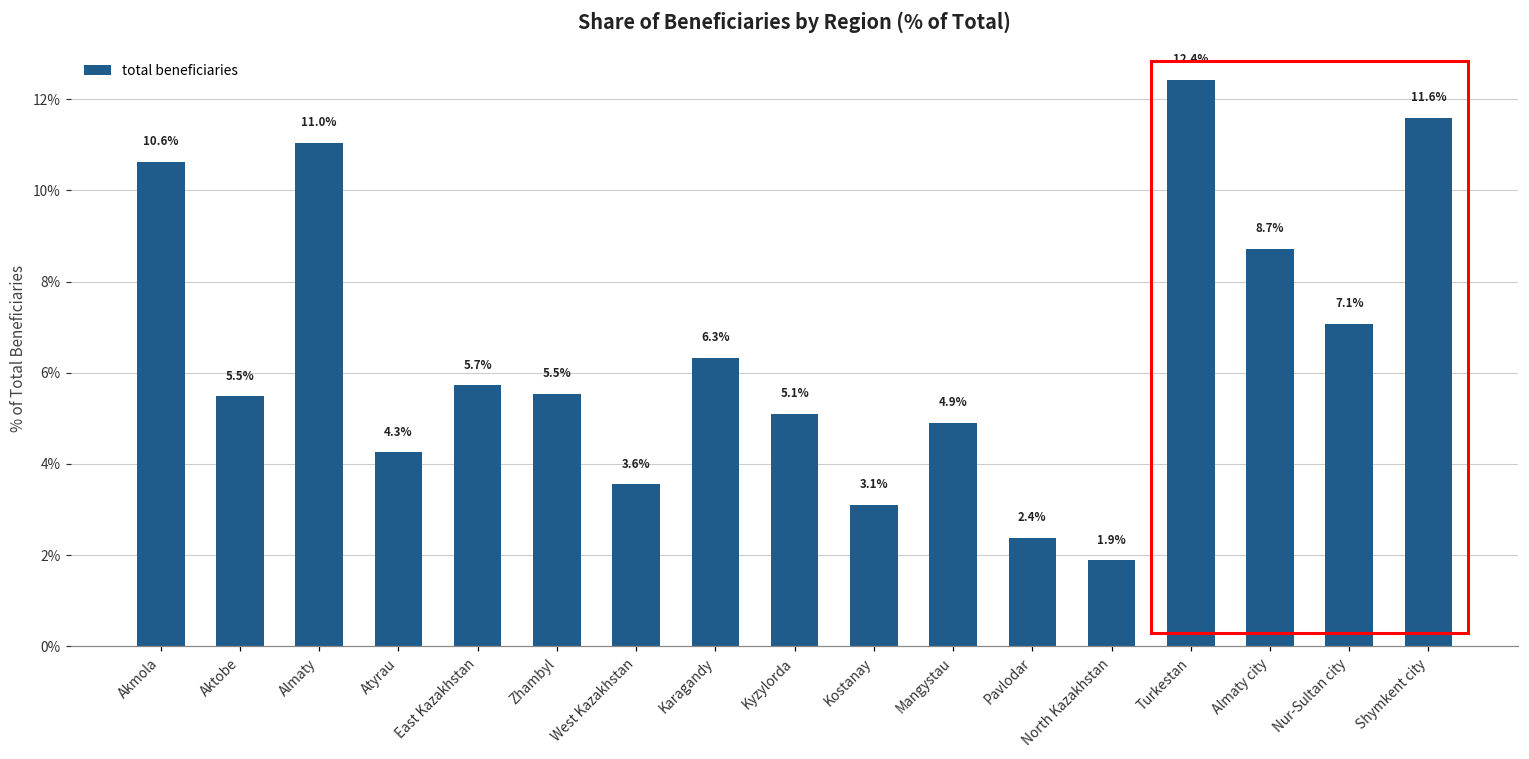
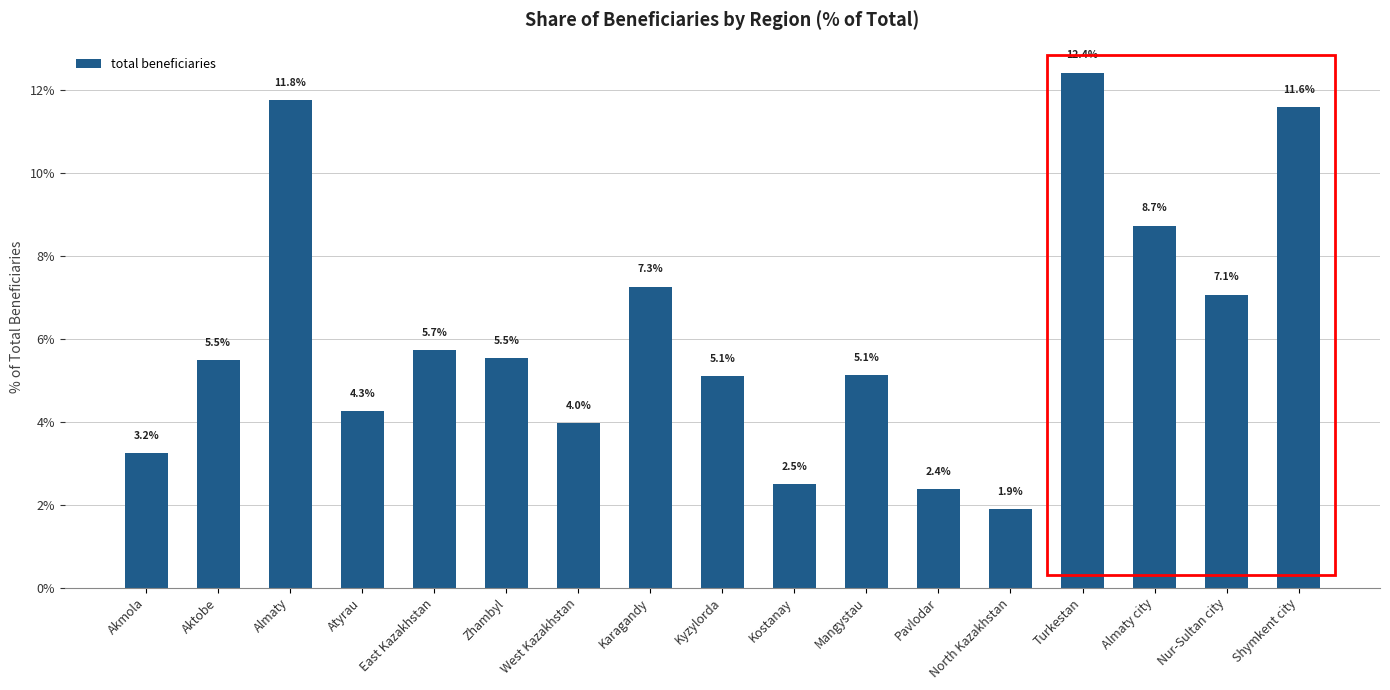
Akmola: 10.6% -> 3.2%
Almaty: 11.0% -> 11.8%
West Kazakhstan: 3.6% -> 4.0%
Karagandy: 6.3% -> 7.3%
Kostanay: 3.1% -> 2.5%
Mangystau: 4.9% -> 5.1%
